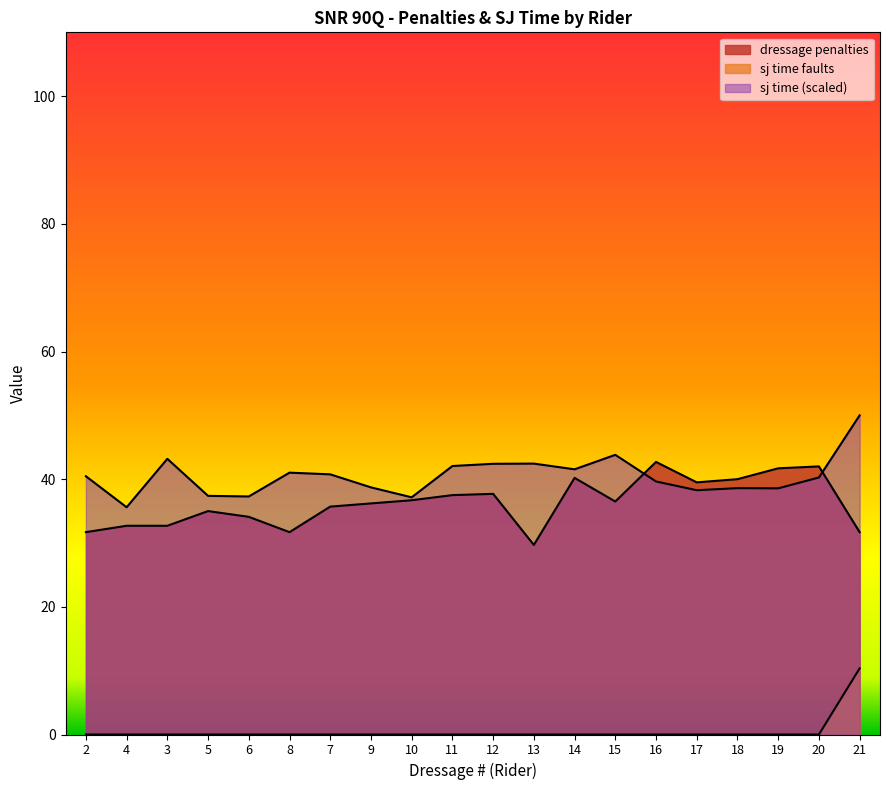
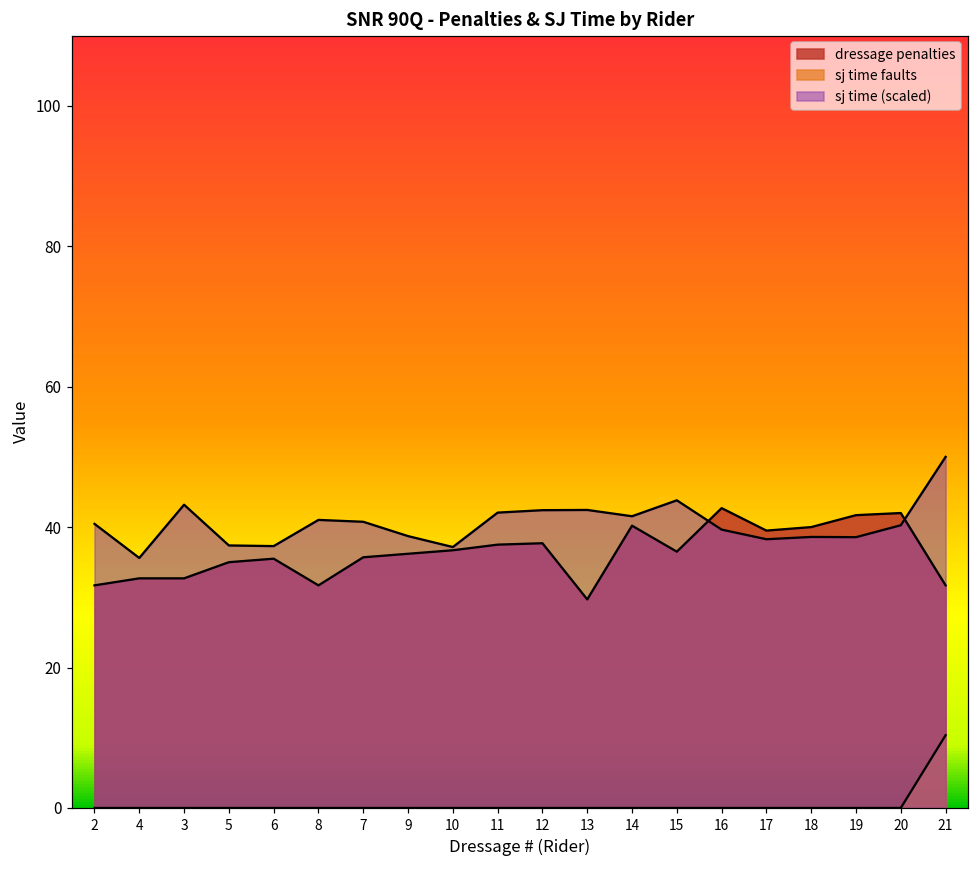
dressage penalties, 6: 34 -> 36
